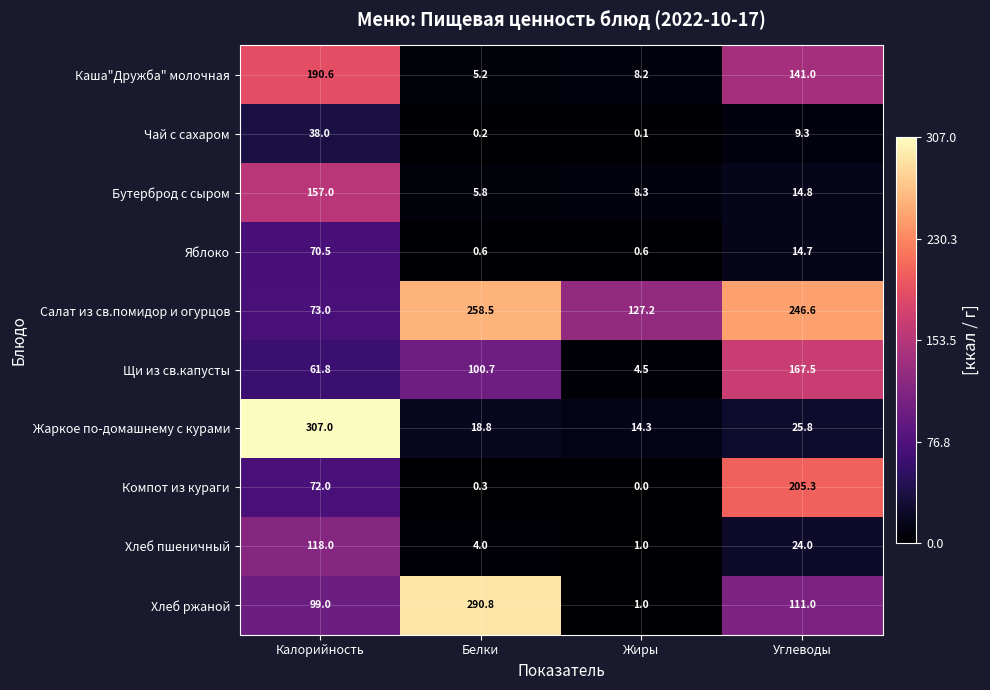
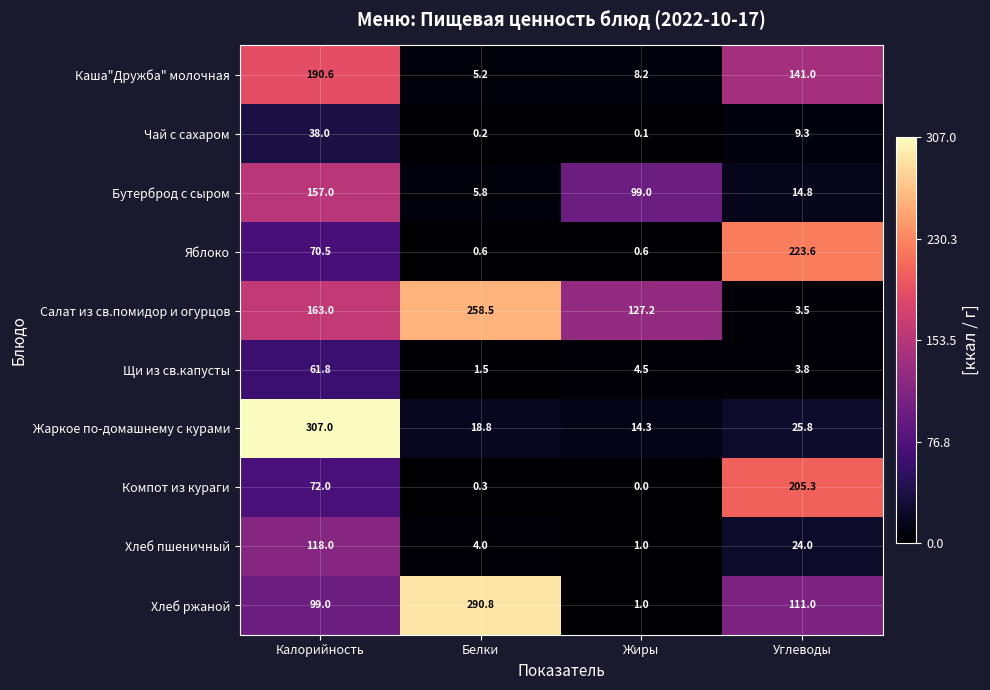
Бутерброд с сыром, Жиры: 8.3 -> 99.0
Яблоко, Углеводы: 14.7 -> 223.6
Салат из св.помидор и огурцов, Калорийность: 73.0 -> 163.0
Салат из св.помидор и огурцов, Углеводы: 246.6 -> 3.5
Щи из св.капусты, Белки: 100.7 -> 1.5
Щи из св.капусты, Углеводы: 167.5 -> 3.8
